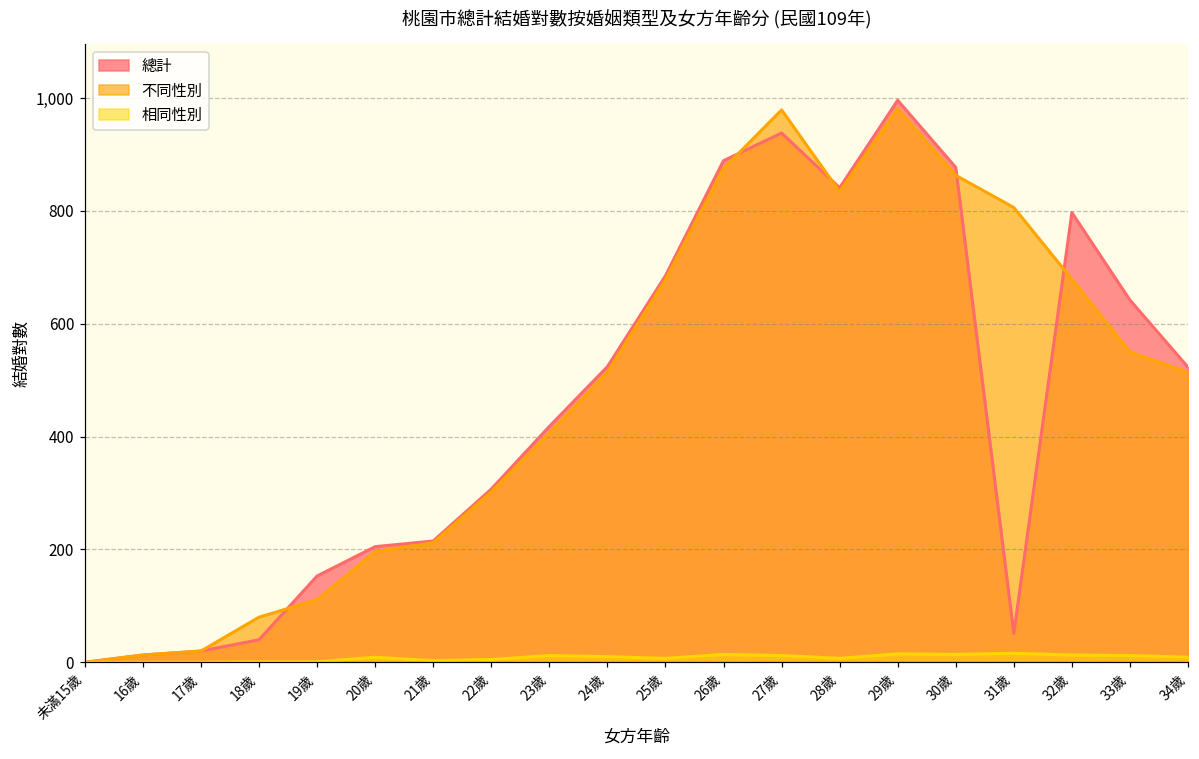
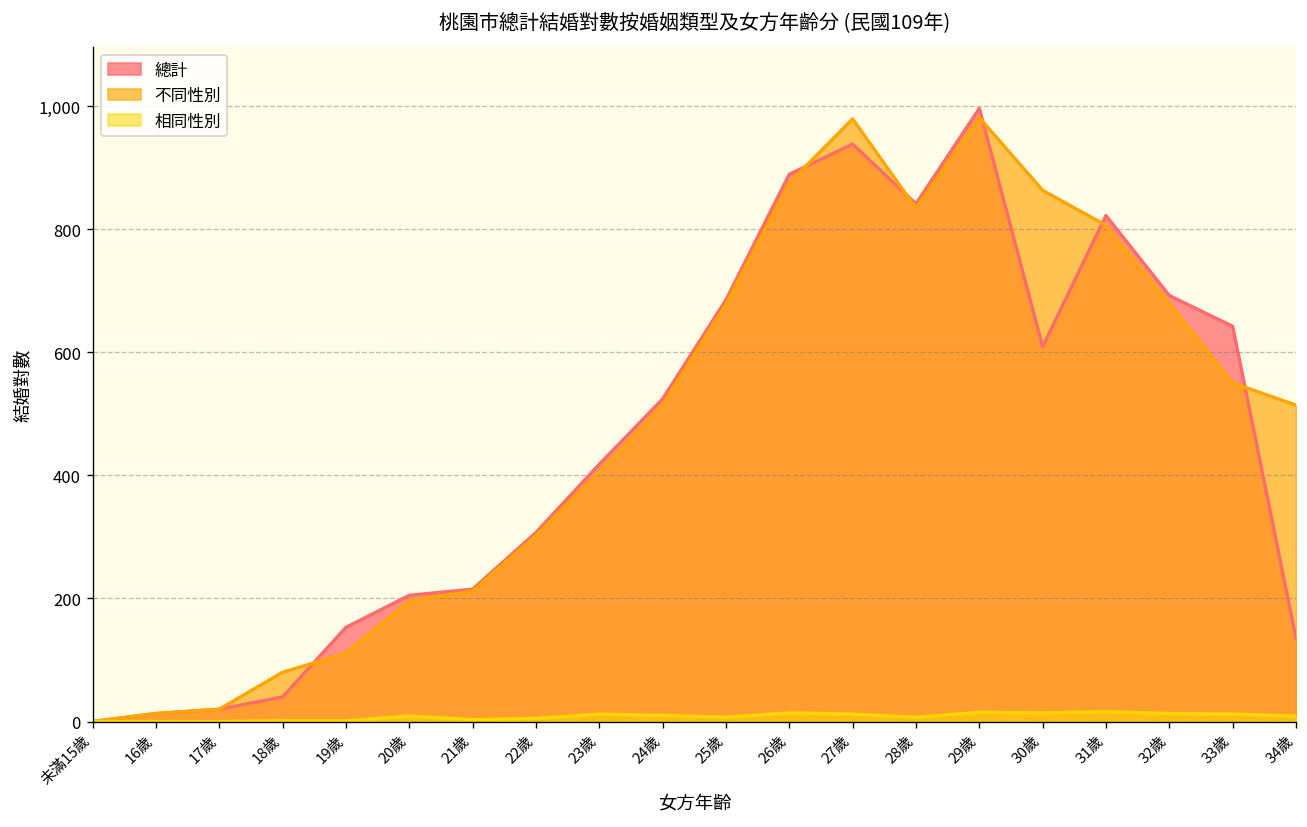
總計, 30歲: 880 -> 610
總計, 31歲: 50 -> 820
總計, 32歲: 800 -> 690
總計, 34歲: 520 -> 140
